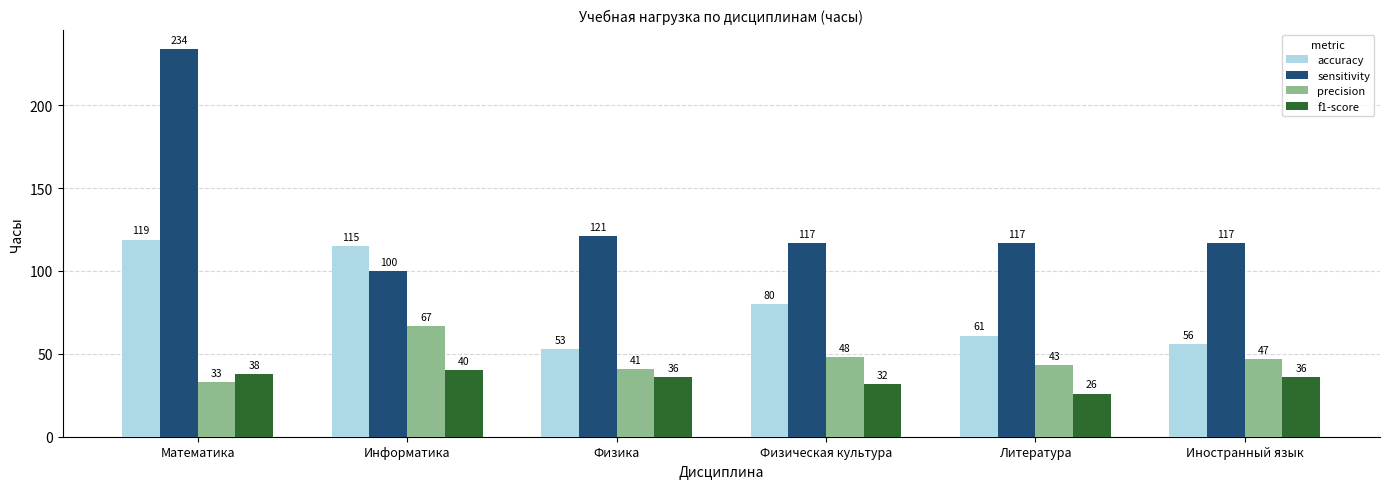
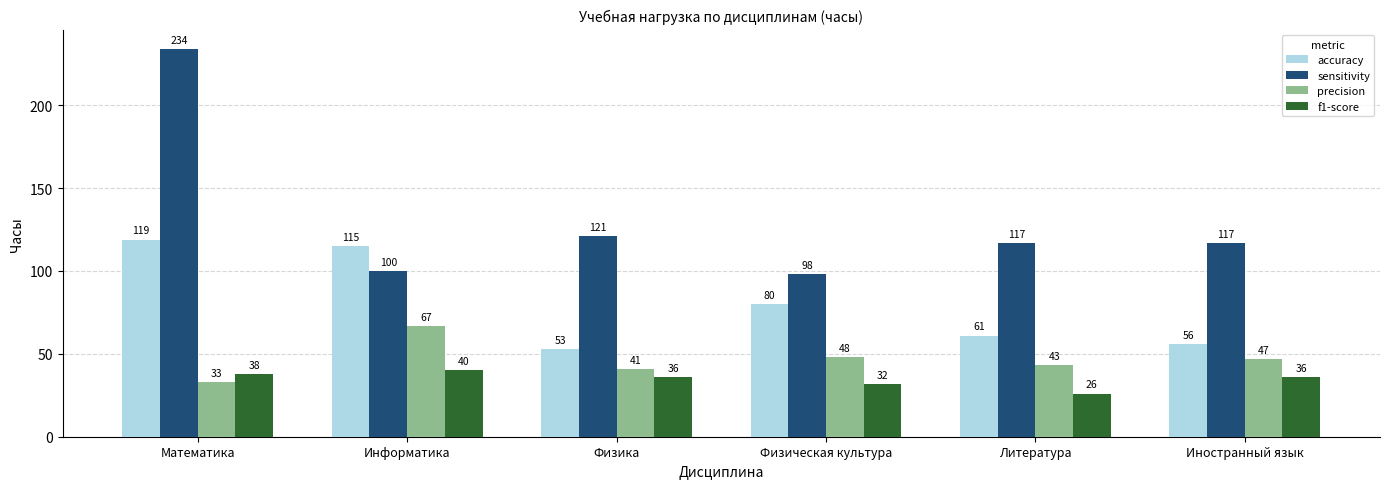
sensitivity, Физическая культура: 117 -> 98
